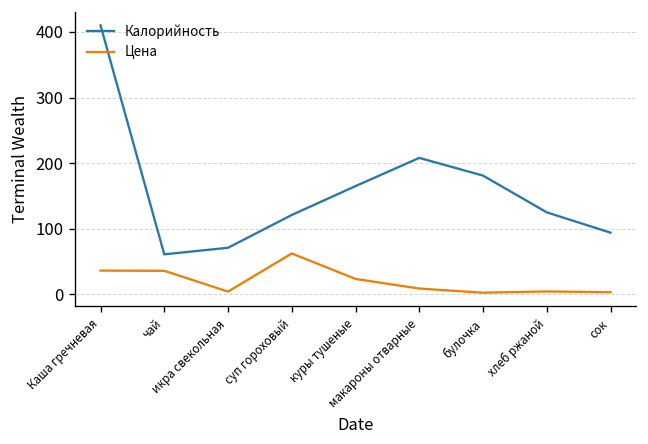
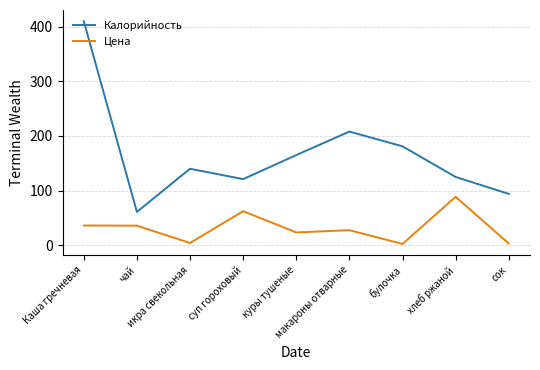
Калорийность, икра свекольная: 70 -> 140
Цена, макароны отварные: 10 -> 30
Цена, хлеб ржаной: 0 -> 90
